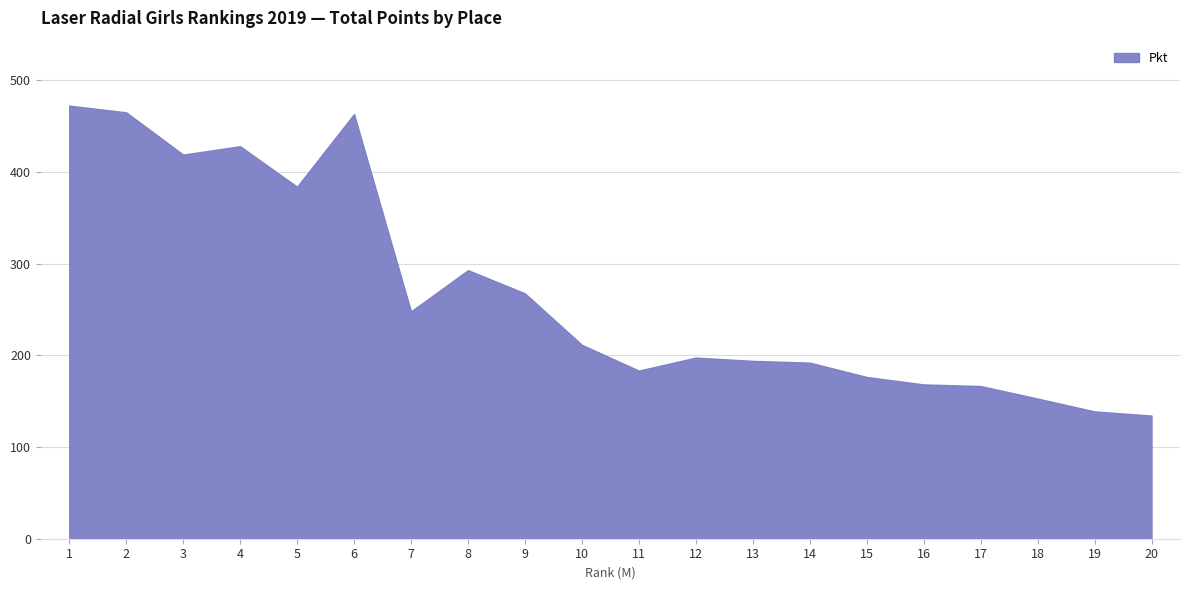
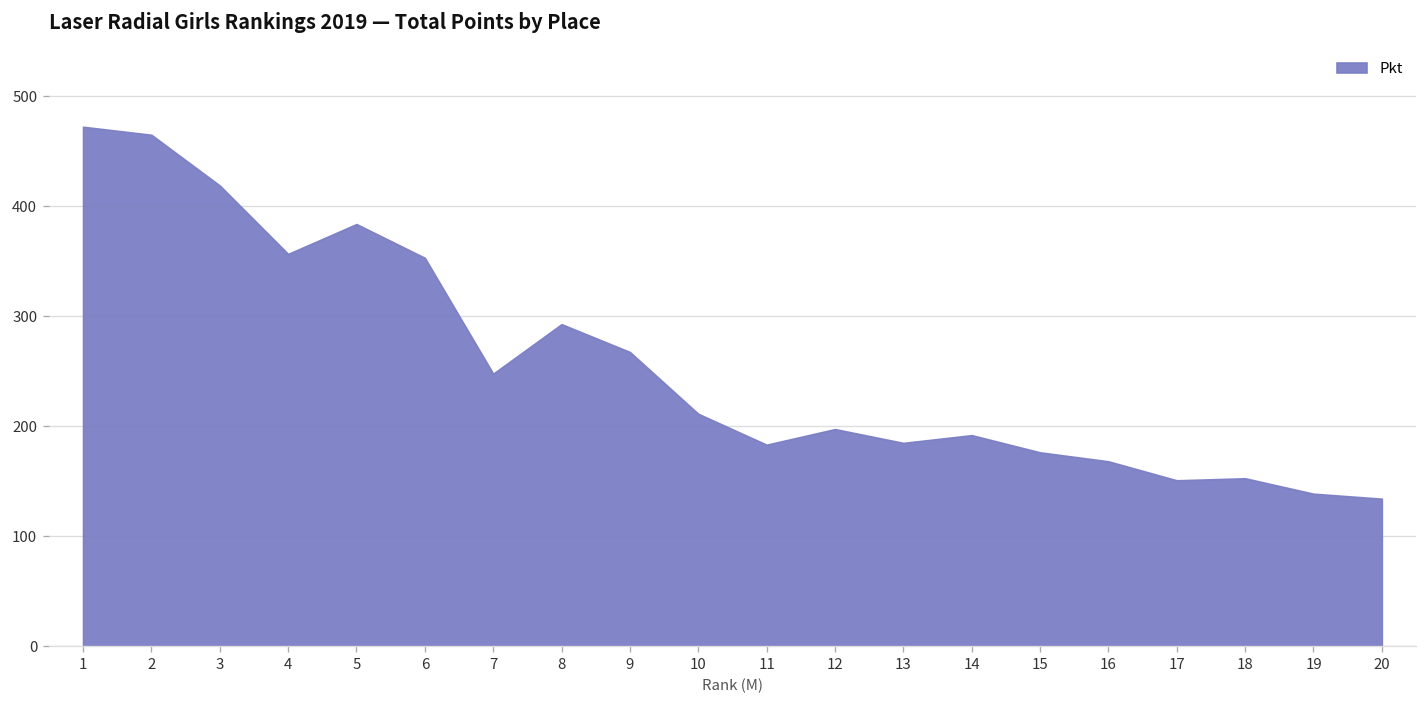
4: 430 -> 360
6: 460 -> 350
13: 190 -> 180
17: 170 -> 150
